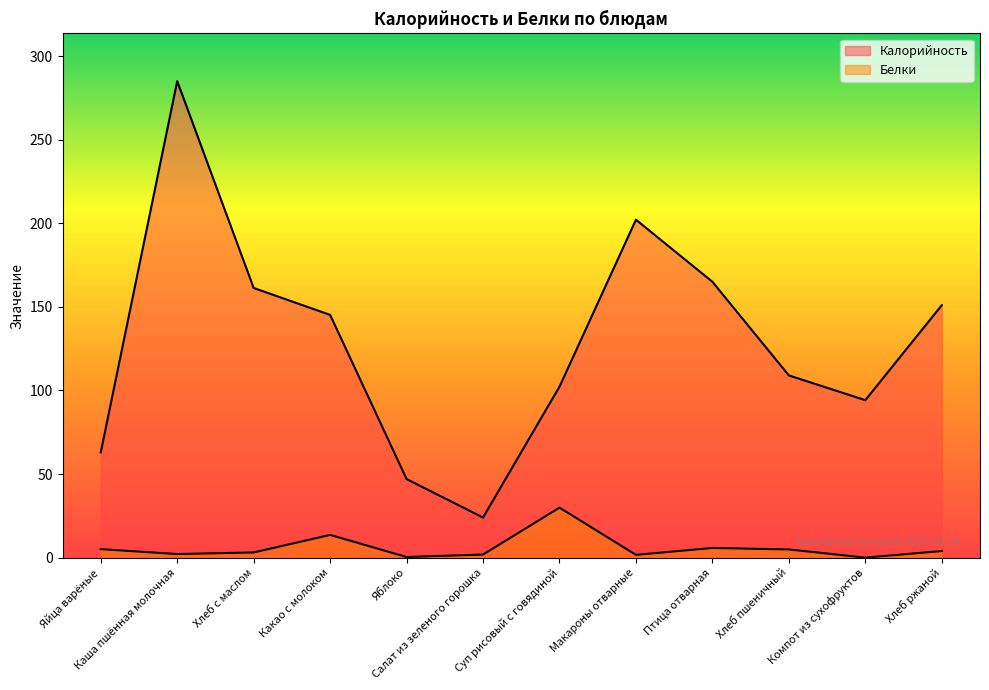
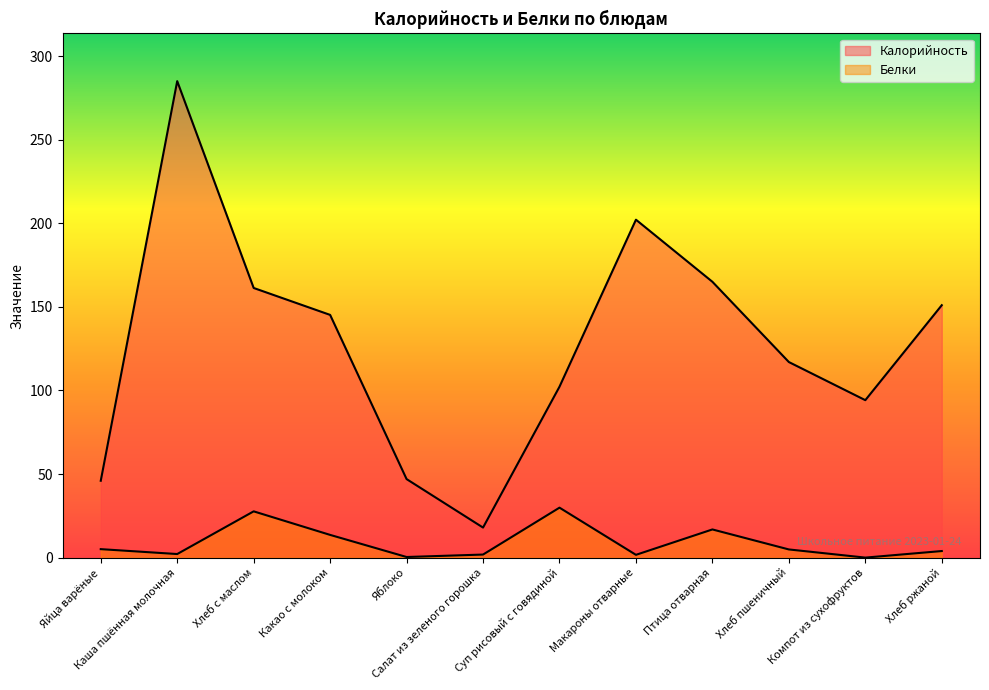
Калорийность, Яйца варёные: 63 -> 46
Белки, Хлеб с маслом: 3 -> 28
Калорийность, Салат из зеленого горошка: 24 -> 18
Белки, Птица отварная: 6 -> 17
Калорийность, Хлеб пшеничный: 109 -> 117
